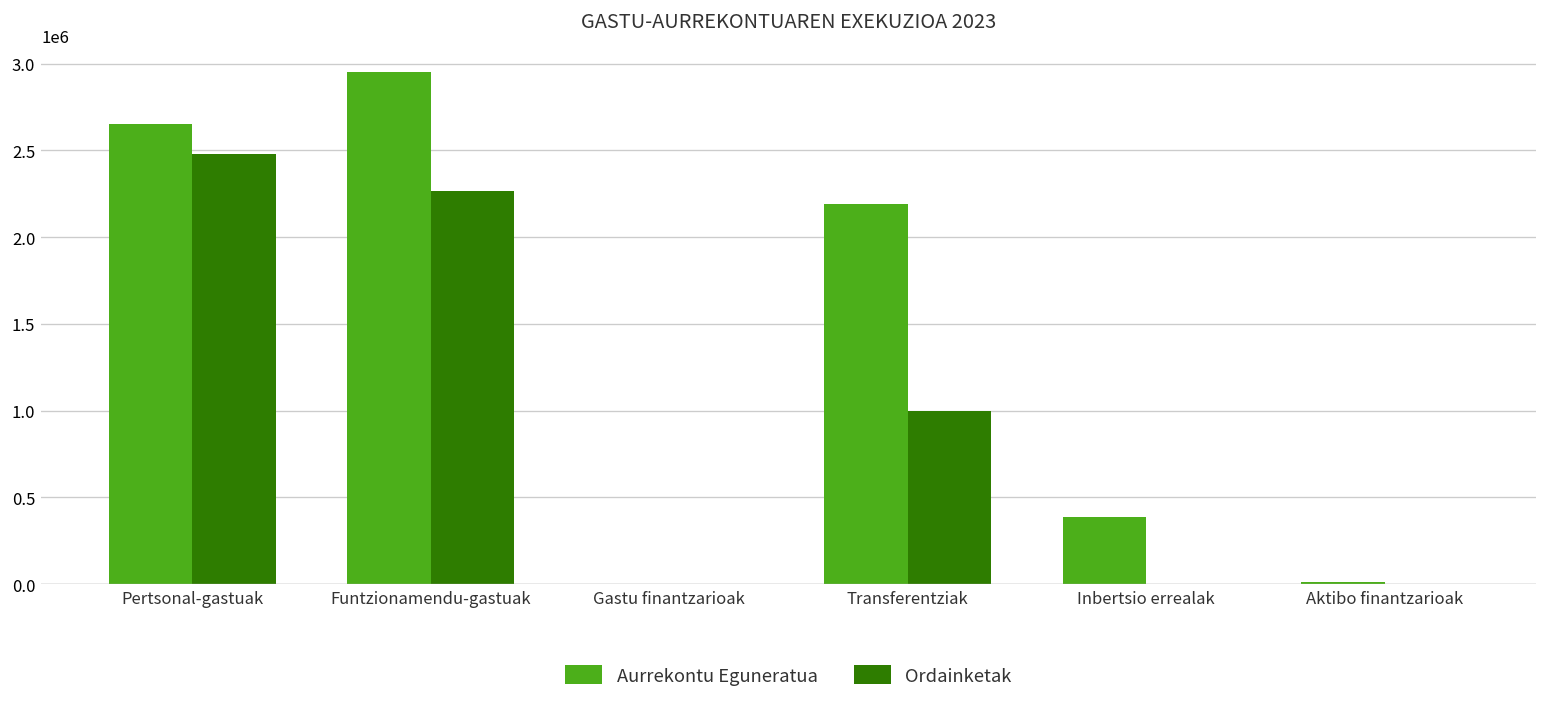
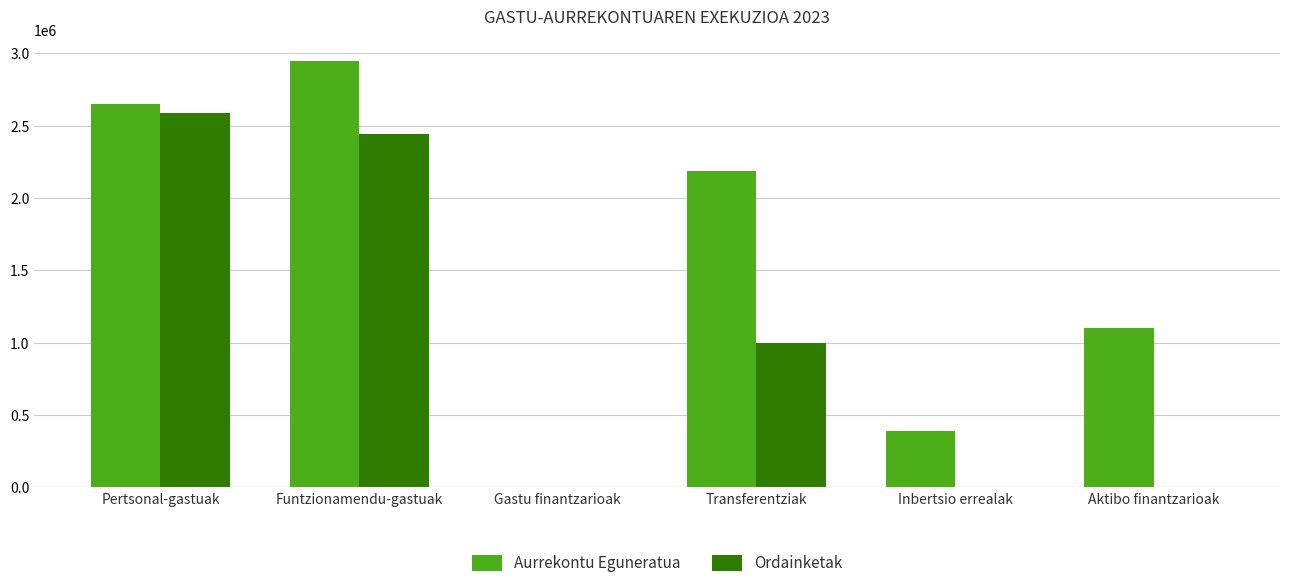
Ordainketak, Pertsonal-gastuak: 2480000 -> 2590000
Ordainketak, Funtzionamendu-gastuak: 2260000 -> 2440000
Aurrekontu Eguneratua, Aktibo finantzarioak: 10000 -> 1100000
